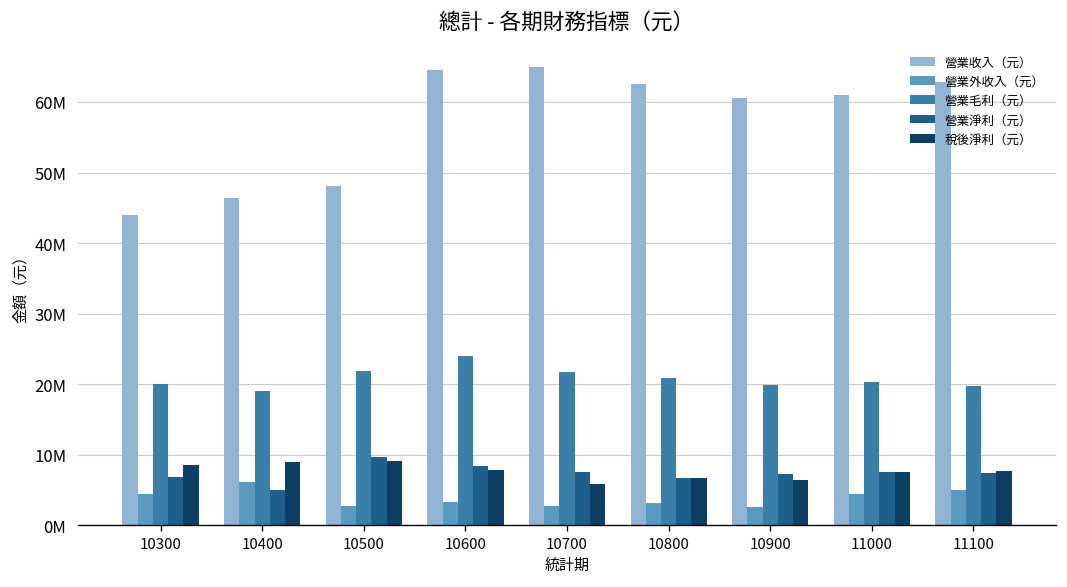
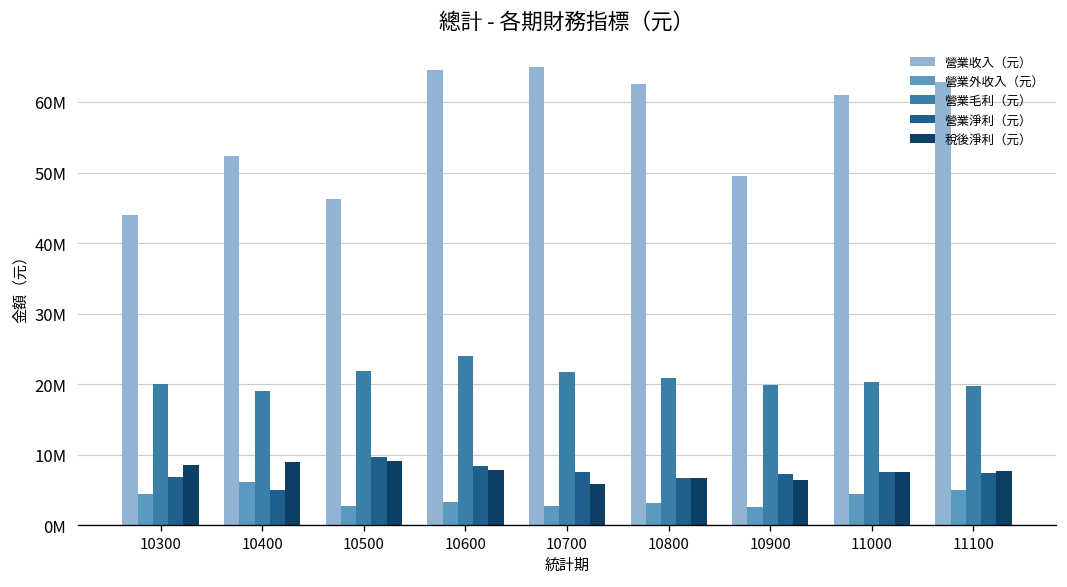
營業收入（元）, 10400: 46000000 -> 52000000
營業收入（元）, 10500: 48000000 -> 46000000
營業收入（元）, 10900: 61000000 -> 49000000
